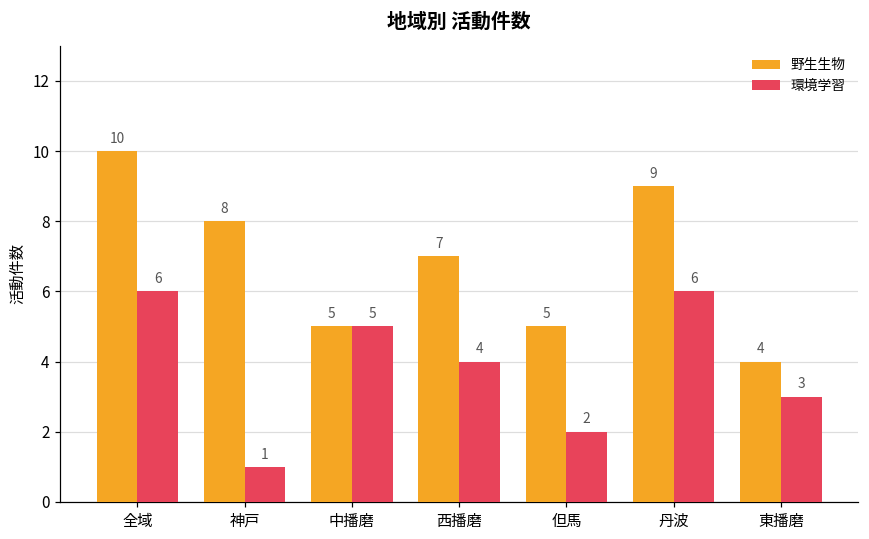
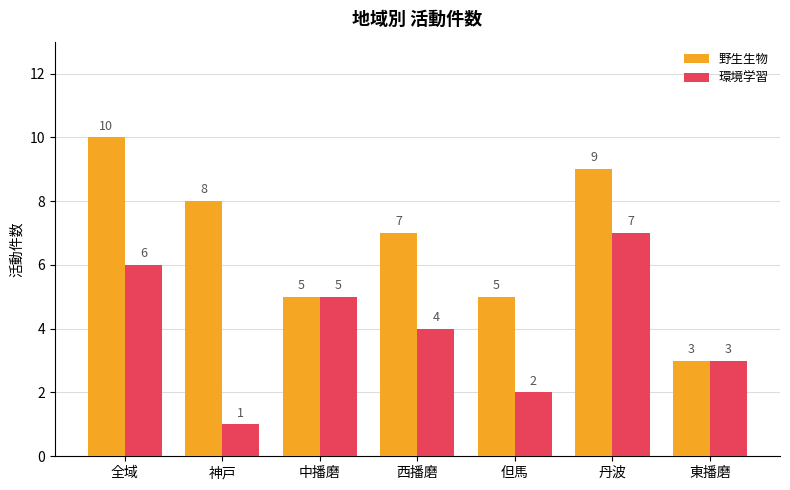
環境学習, 丹波: 6 -> 7
野生生物, 東播磨: 4 -> 3
